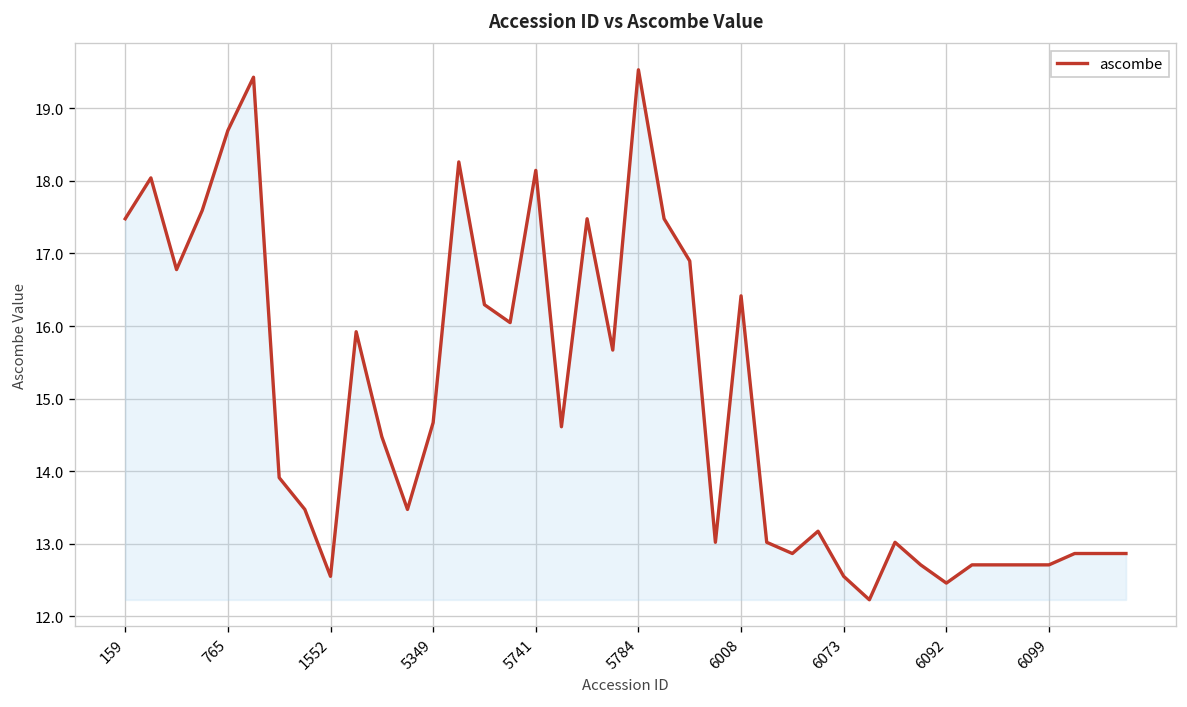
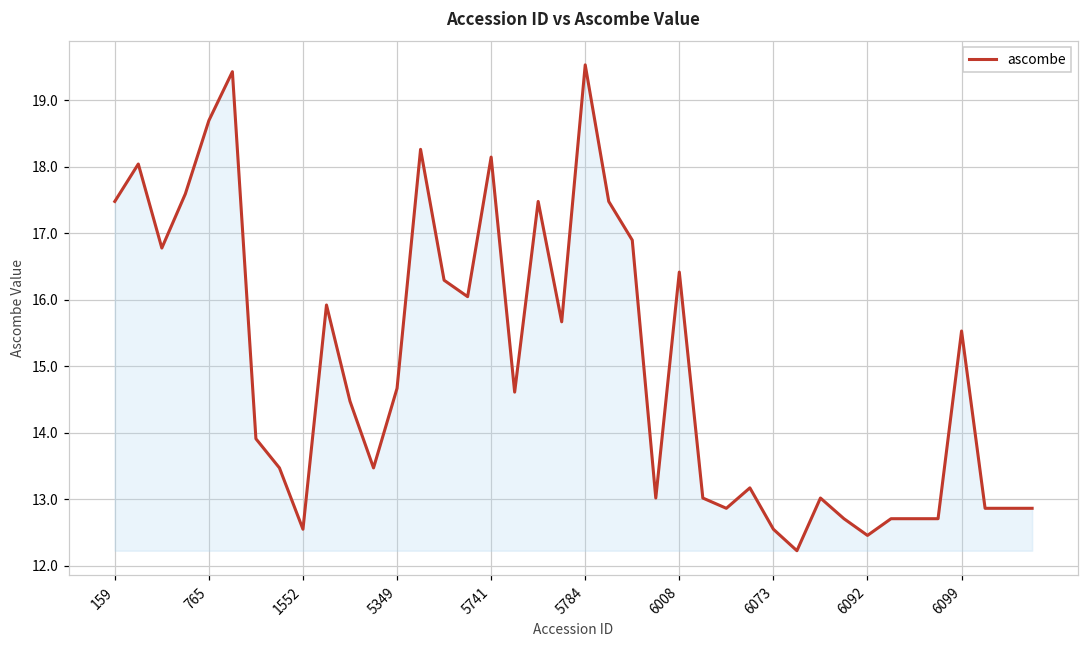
6099: 12.7 -> 15.5
